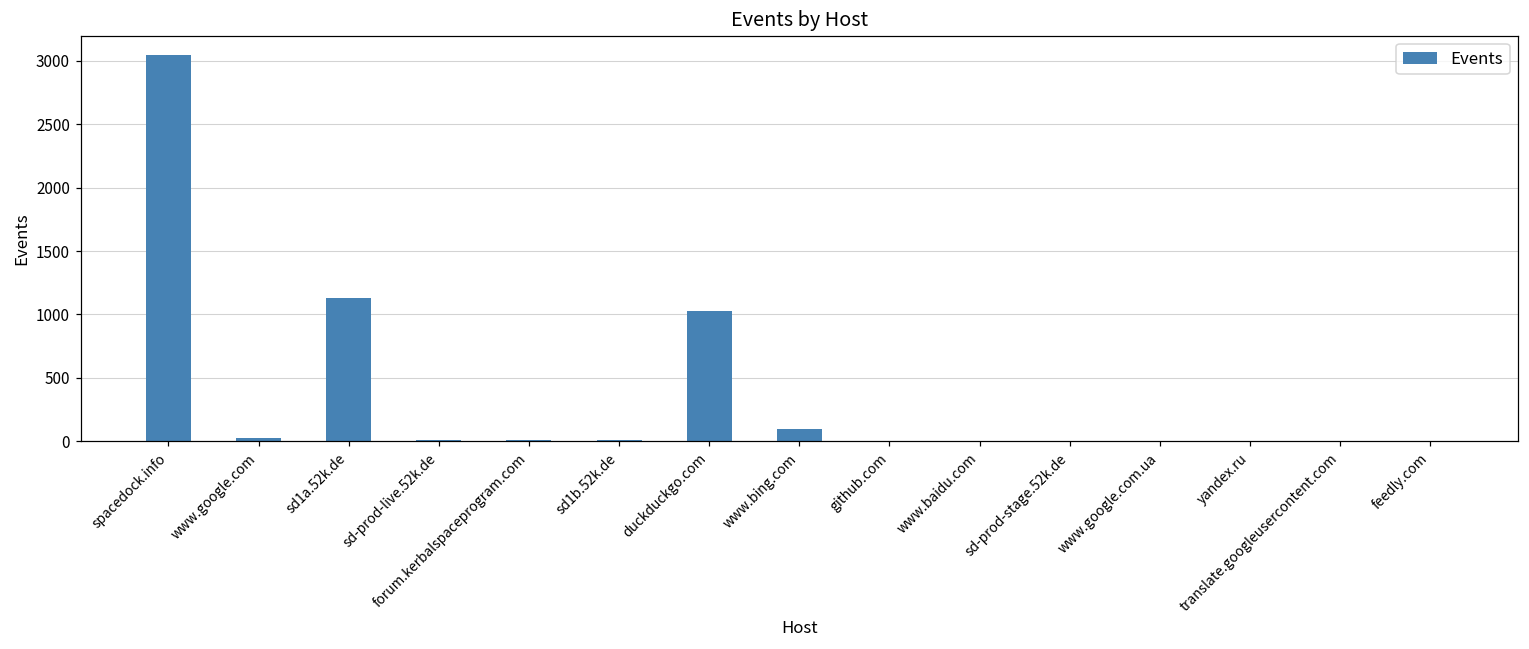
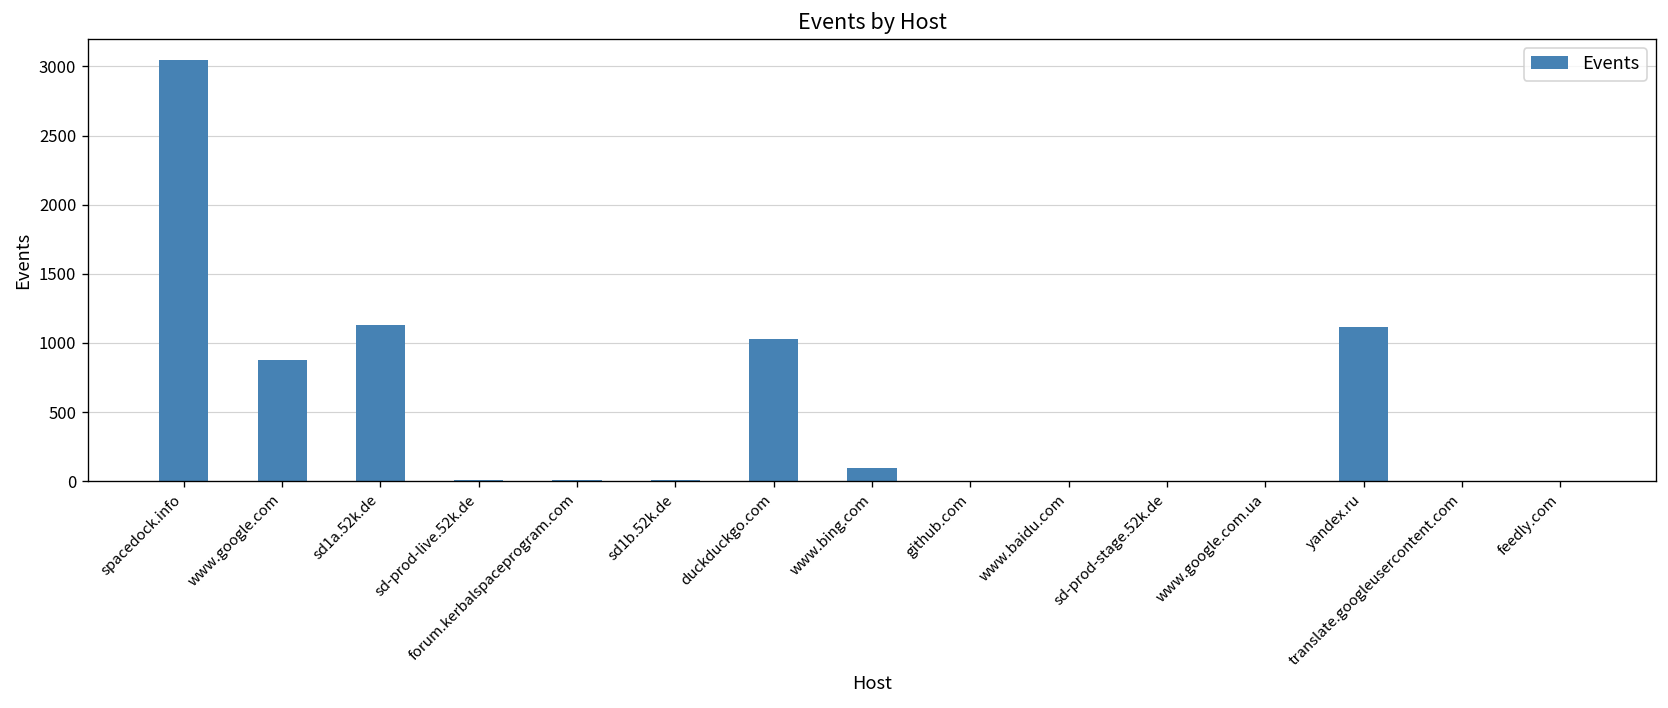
www.google.com: 20 -> 870
yandex.ru: 0 -> 1110
